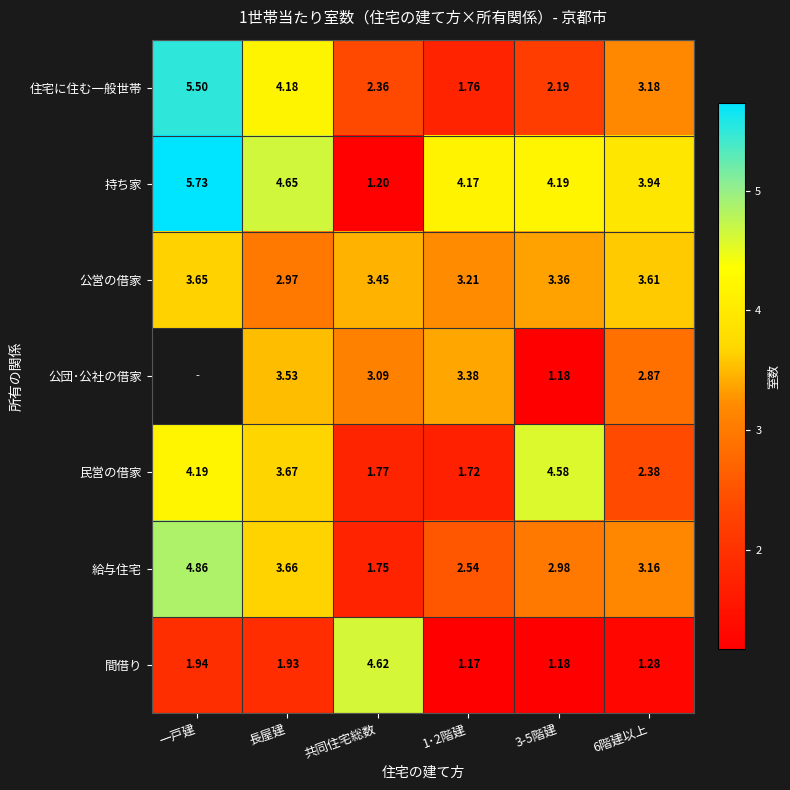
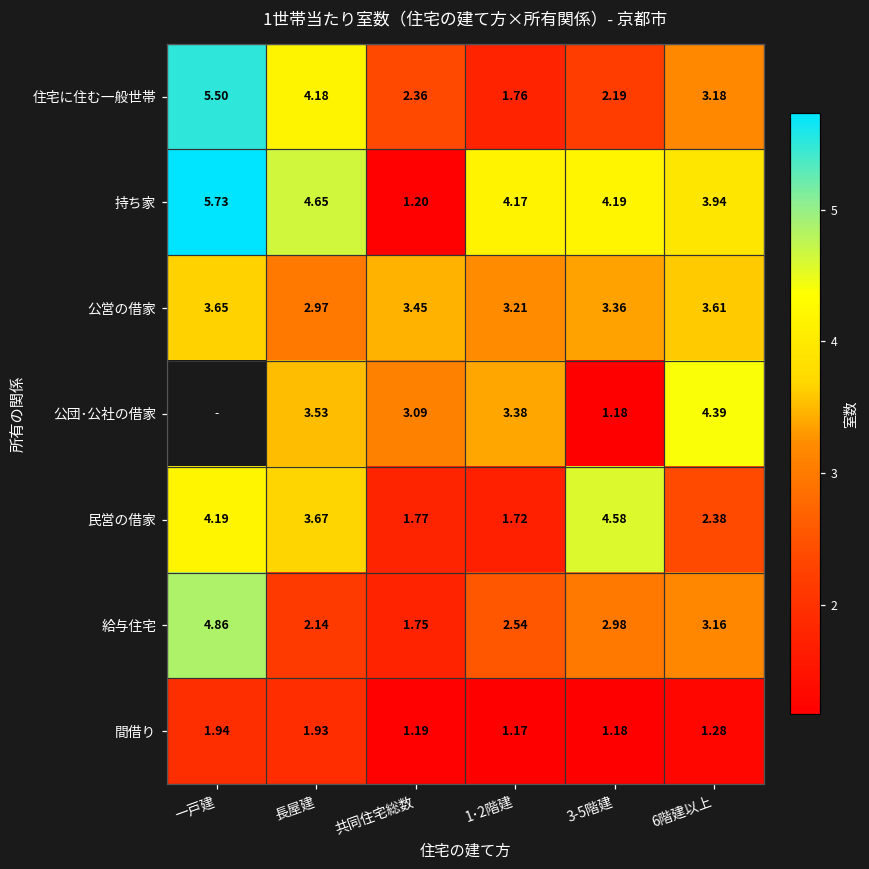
公団･公社の借家, 6階建以上: 2.87 -> 4.39
給与住宅, 長屋建: 3.66 -> 2.14
間借り, 共同住宅総数: 4.62 -> 1.19
